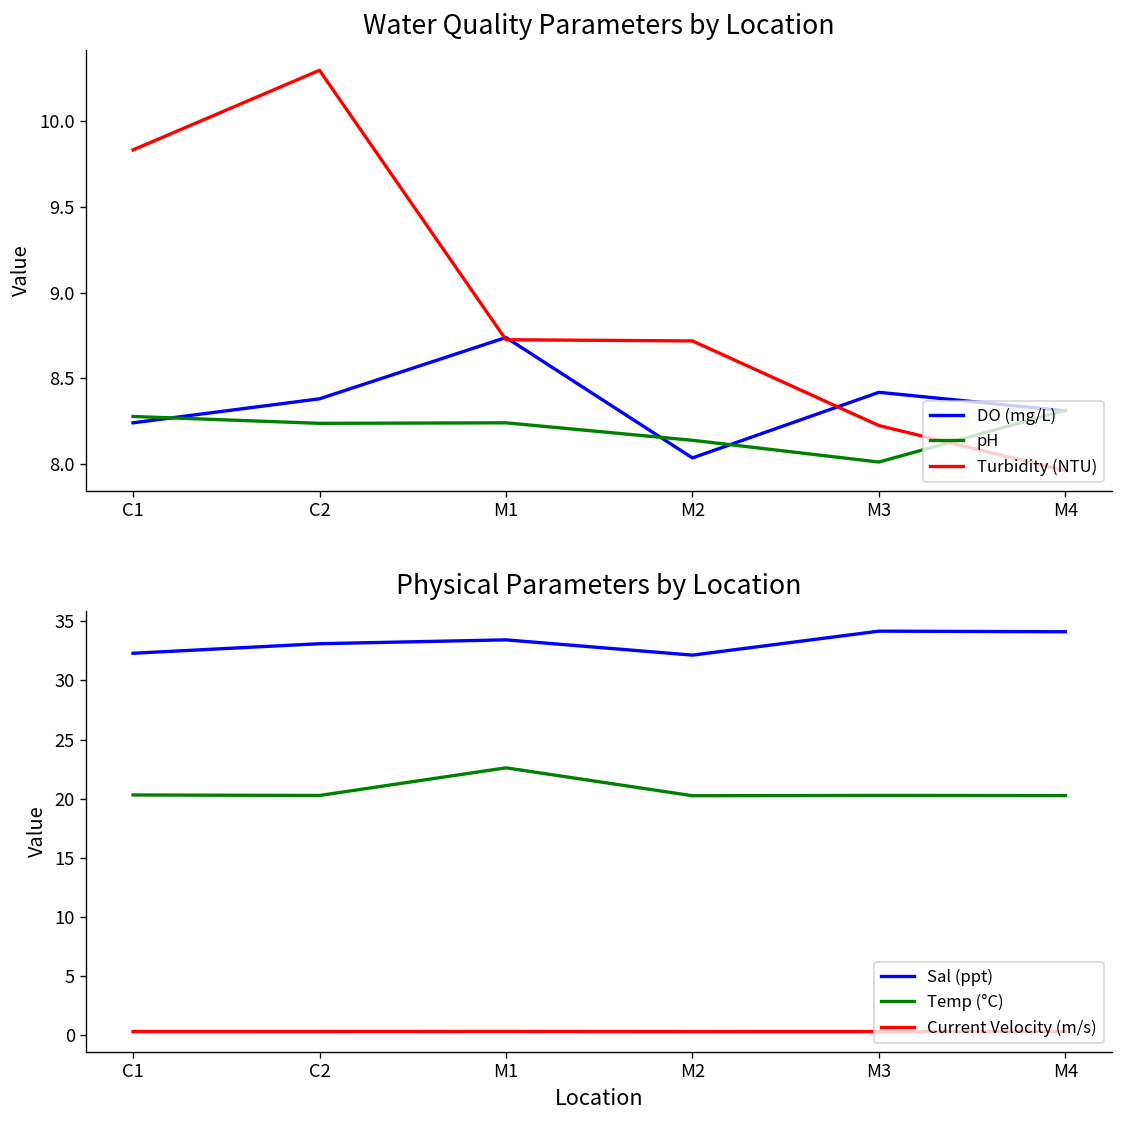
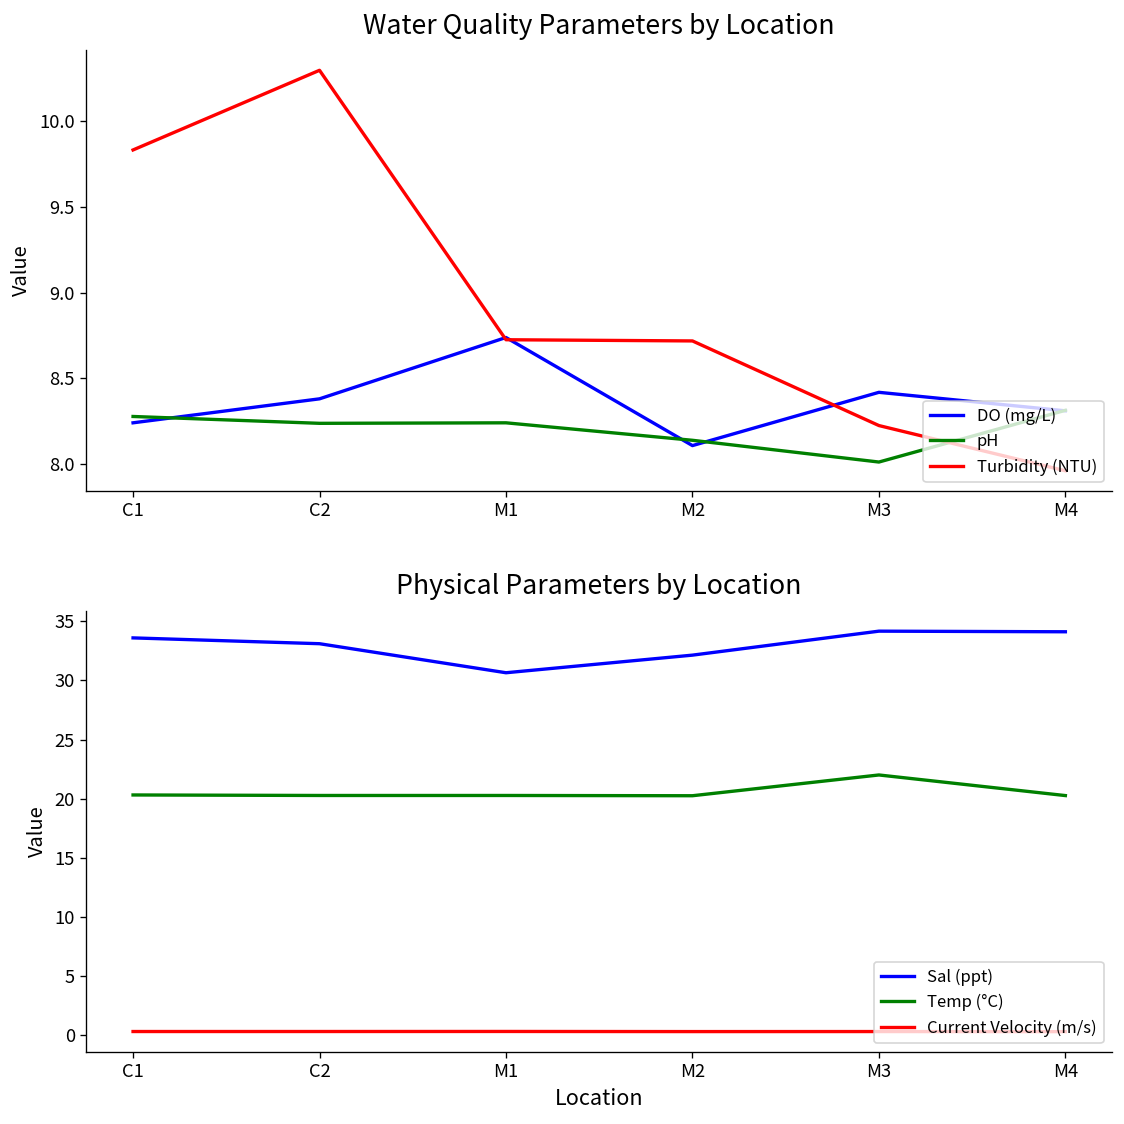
Water Quality Parameters by Location, DO (mg/L), M2: 8.04 -> 8.11
Physical Parameters by Location, Sal (ppt), C1: 32 -> 34
Physical Parameters by Location, Sal (ppt), M1: 33 -> 31
Physical Parameters by Location, Temp (°C), M1: 23 -> 20
Physical Parameters by Location, Temp (°C), M3: 20 -> 22
